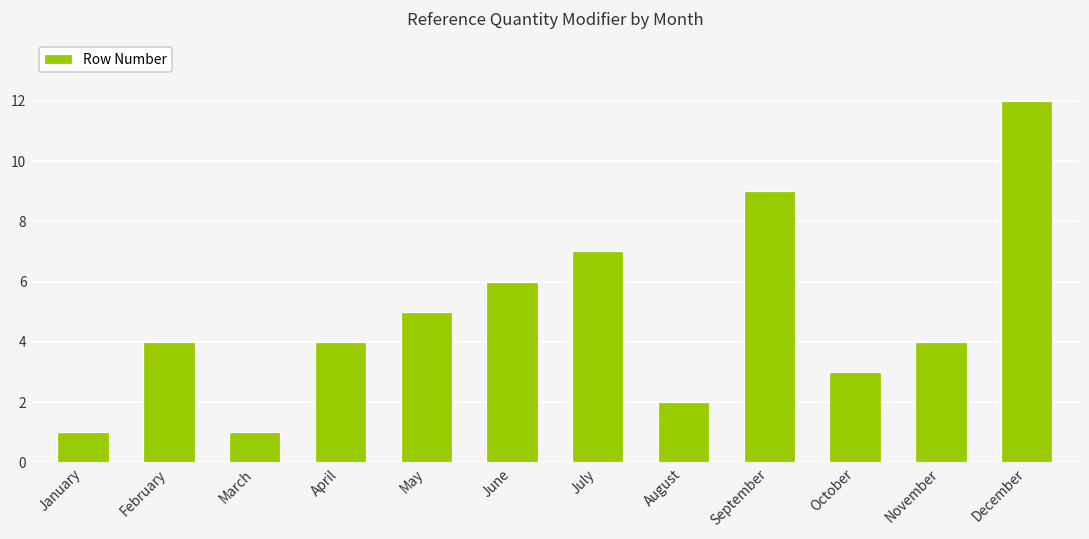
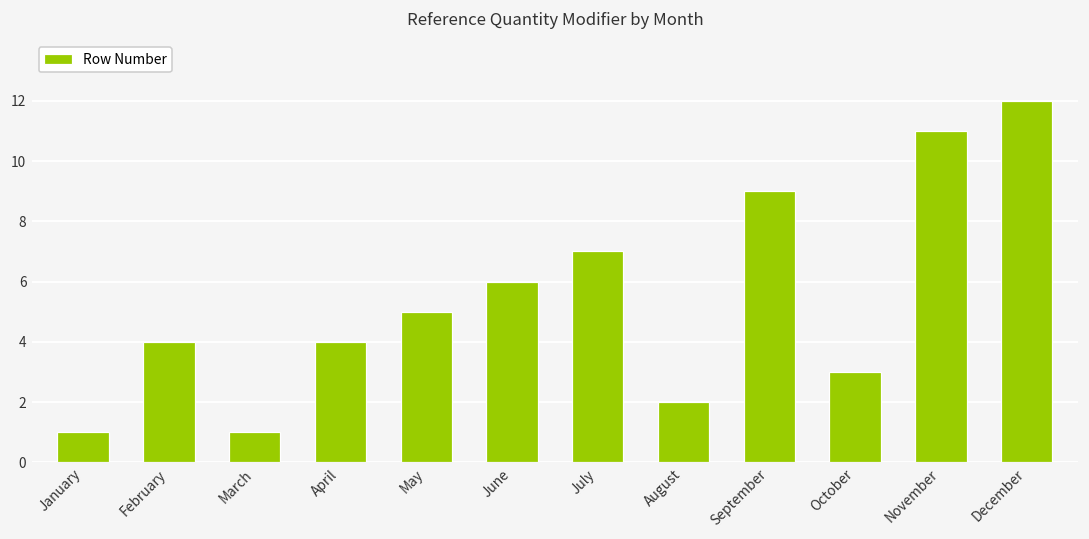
November: 4 -> 11
